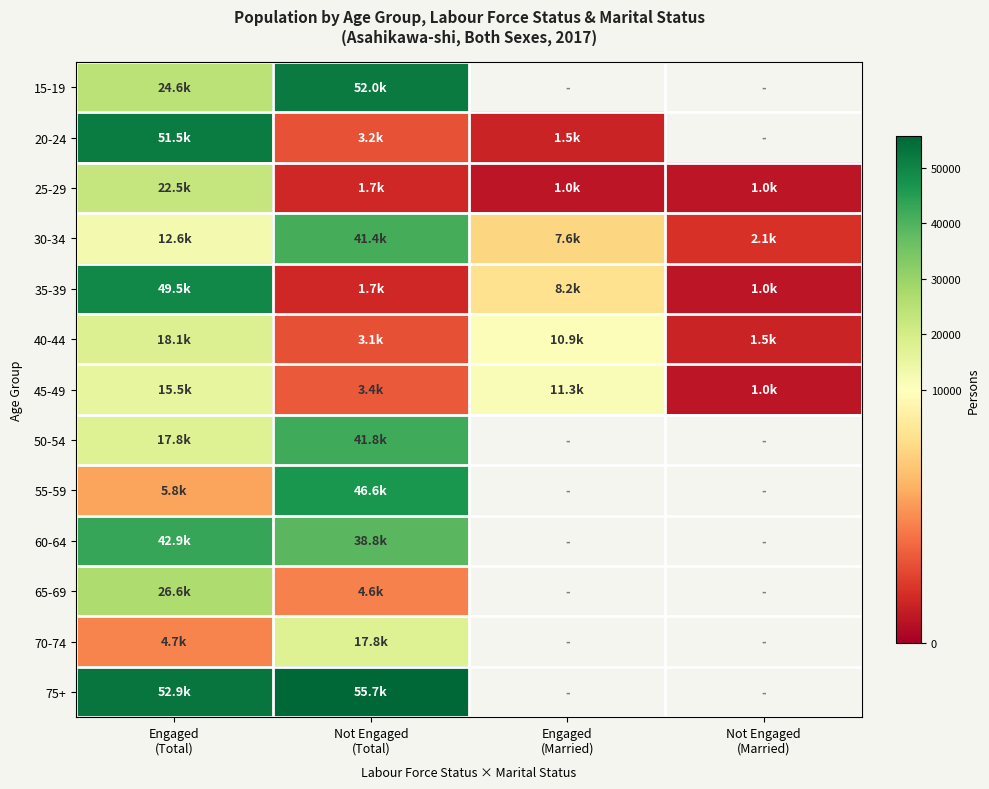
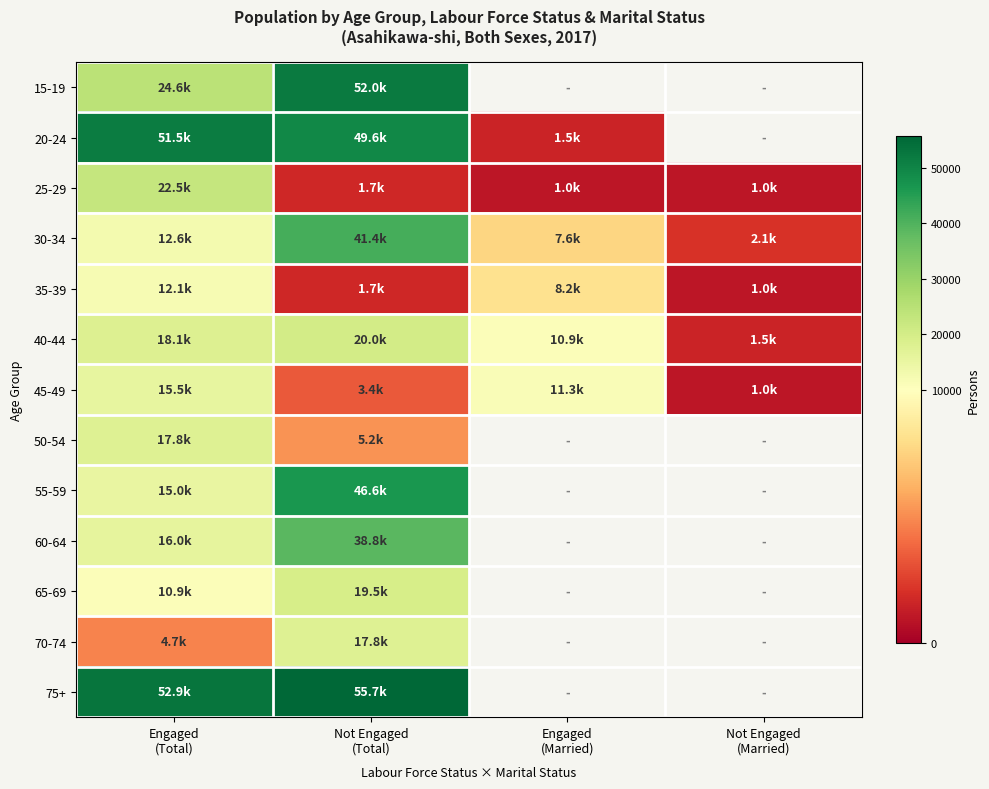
20-24, Not Engaged (Total): 3.2k -> 49.6k
35-39, Engaged (Total): 49.5k -> 12.1k
40-44, Not Engaged (Total): 3.1k -> 20.0k
50-54, Not Engaged (Total): 41.8k -> 5.2k
55-59, Engaged (Total): 5.8k -> 15.0k
60-64, Engaged (Total): 42.9k -> 16.0k
65-69, Engaged (Total): 26.6k -> 10.9k
65-69, Not Engaged (Total): 4.6k -> 19.5k
